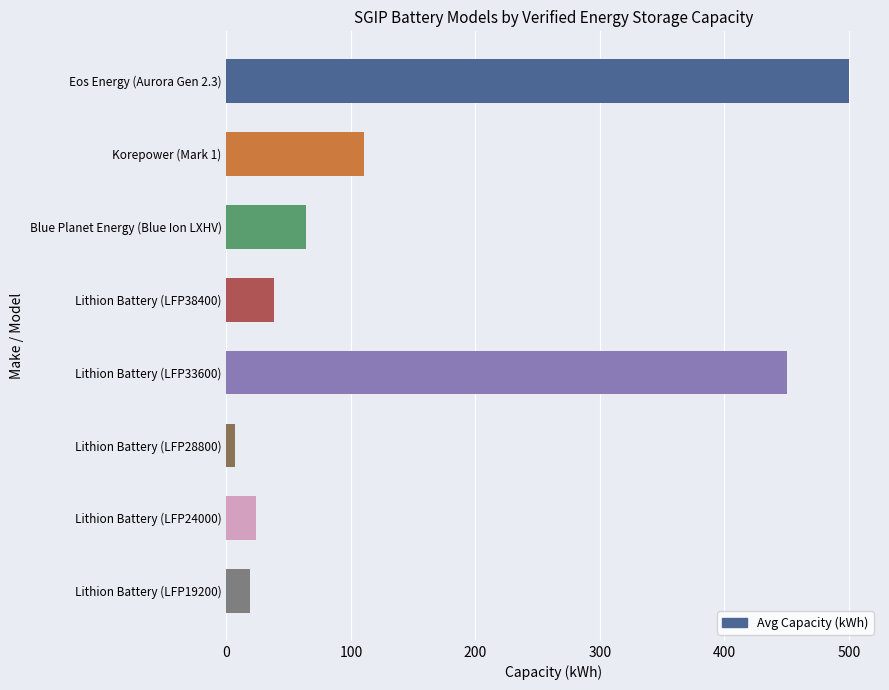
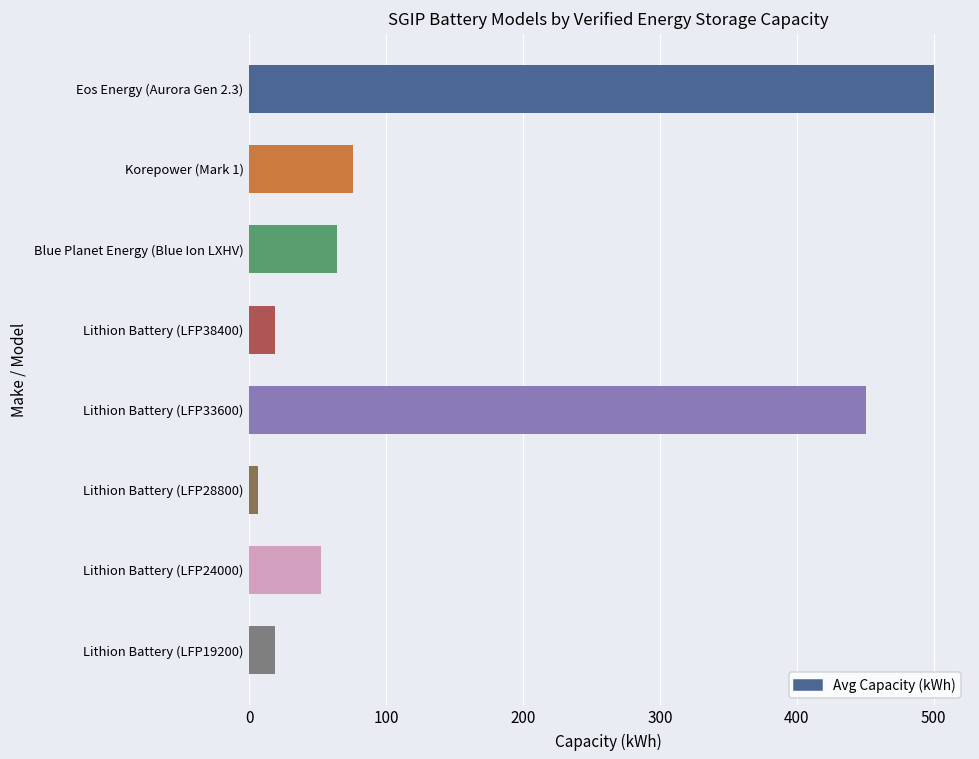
Korepower (Mark 1): 111 -> 76
Lithion Battery (LFP38400): 38 -> 19
Lithion Battery (LFP24000): 24 -> 52
